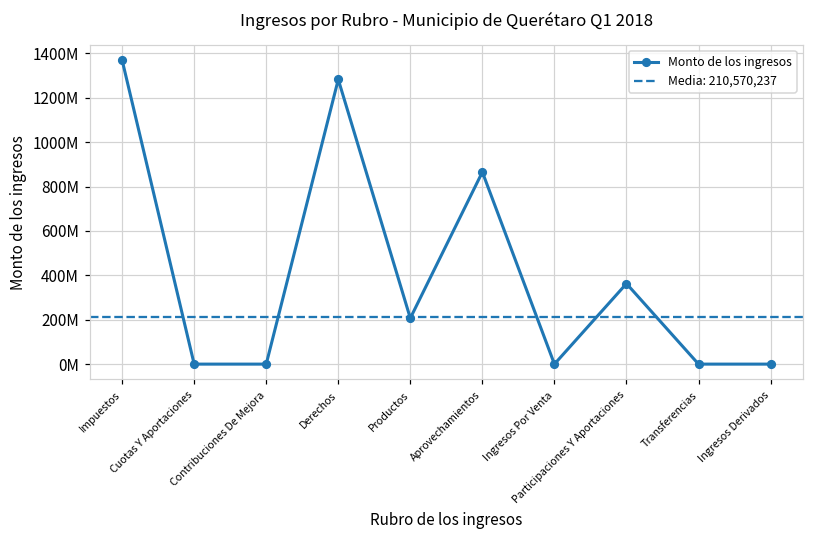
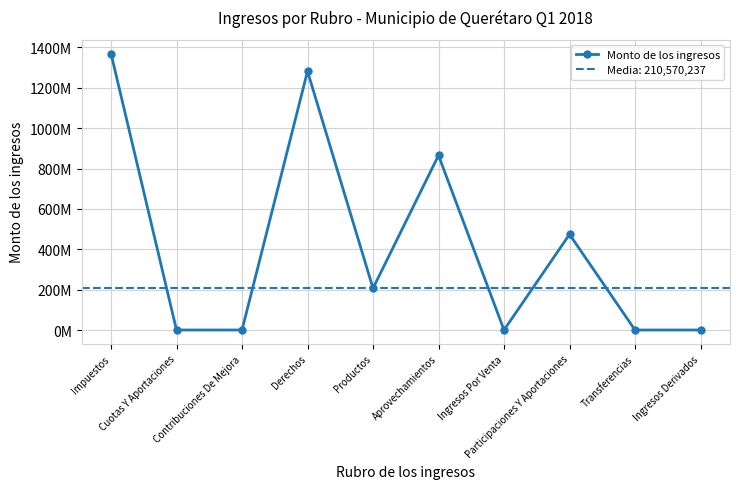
Participaciones Y Aportaciones: 360000000 -> 470000000
